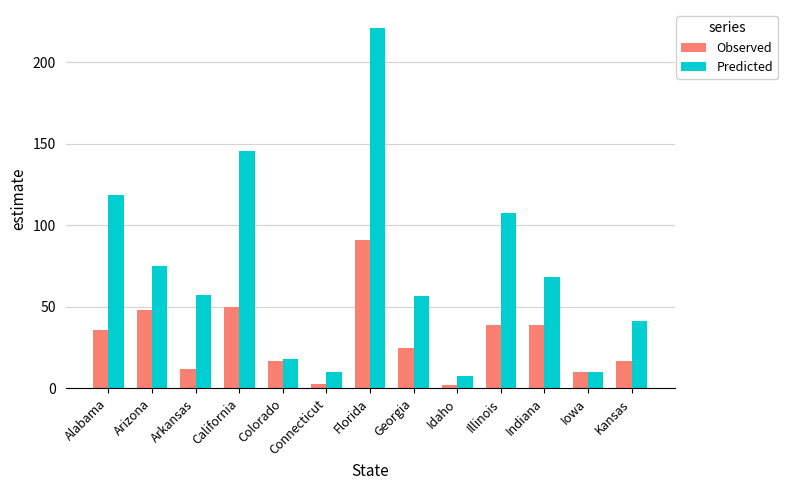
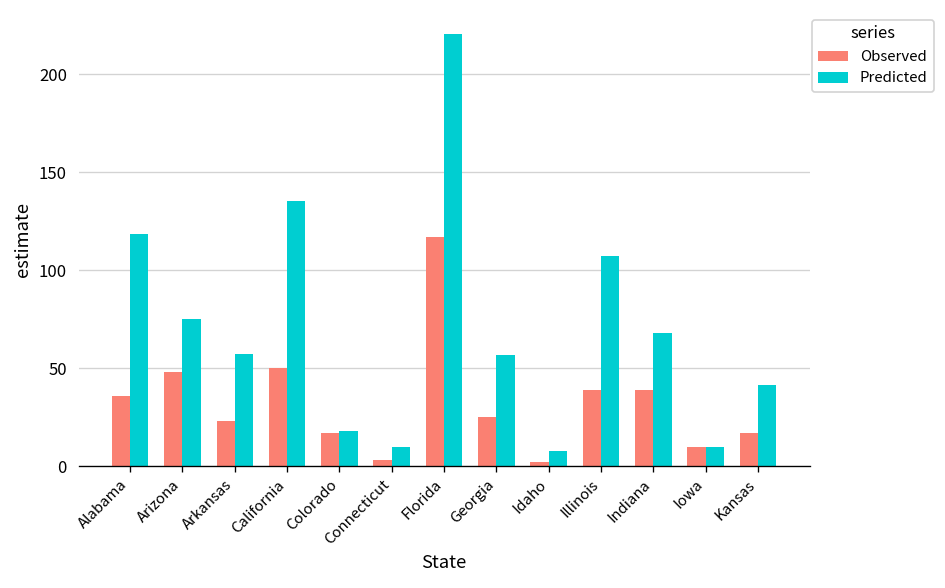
Observed, Arkansas: 12 -> 23
Predicted, California: 145 -> 135
Observed, Florida: 91 -> 117
